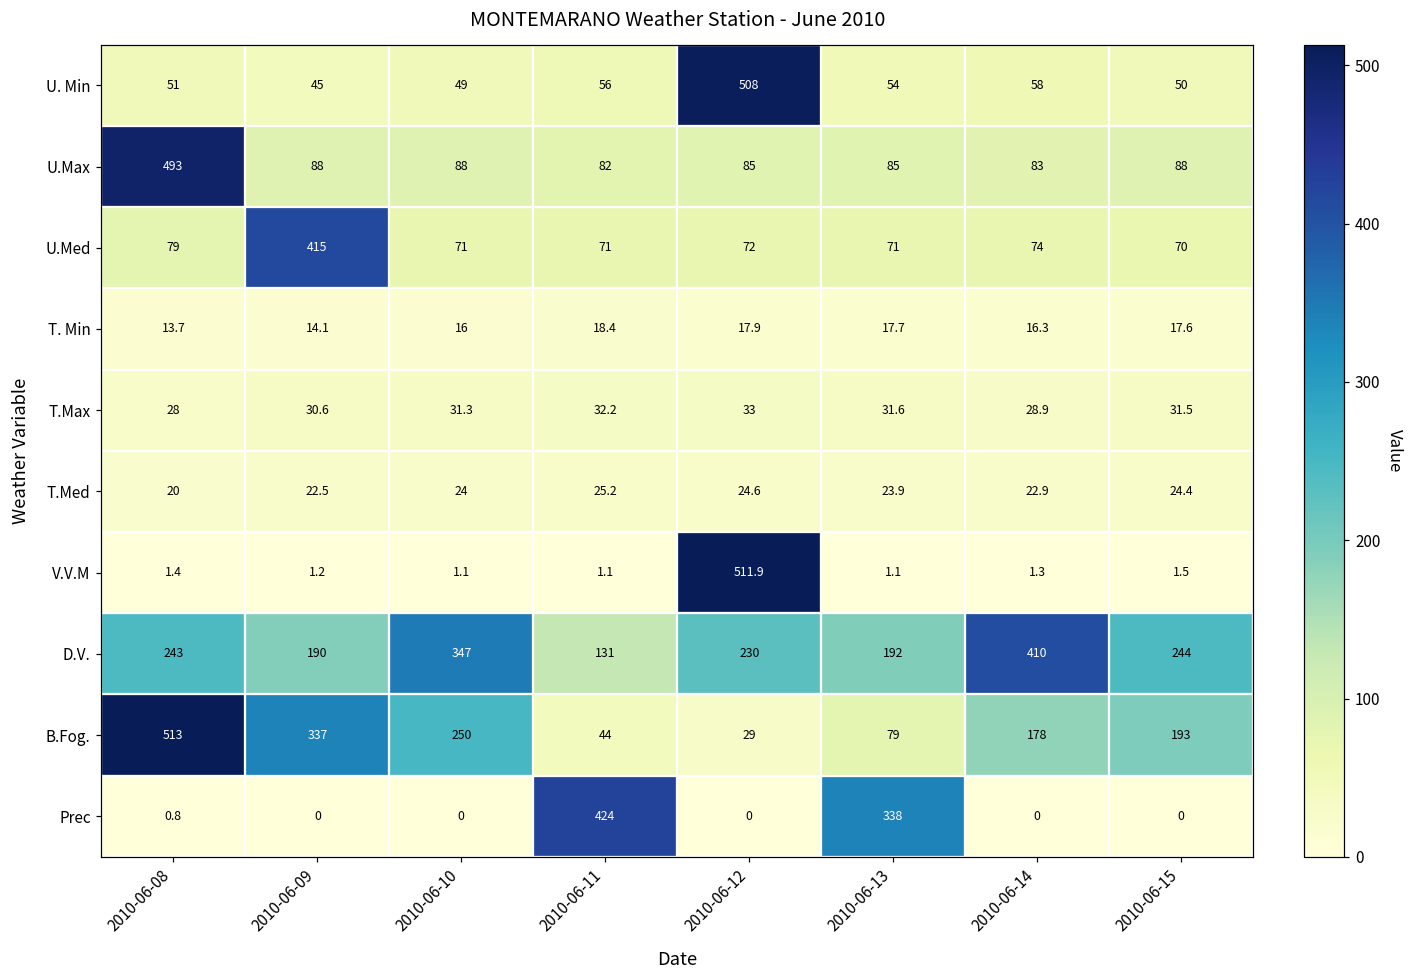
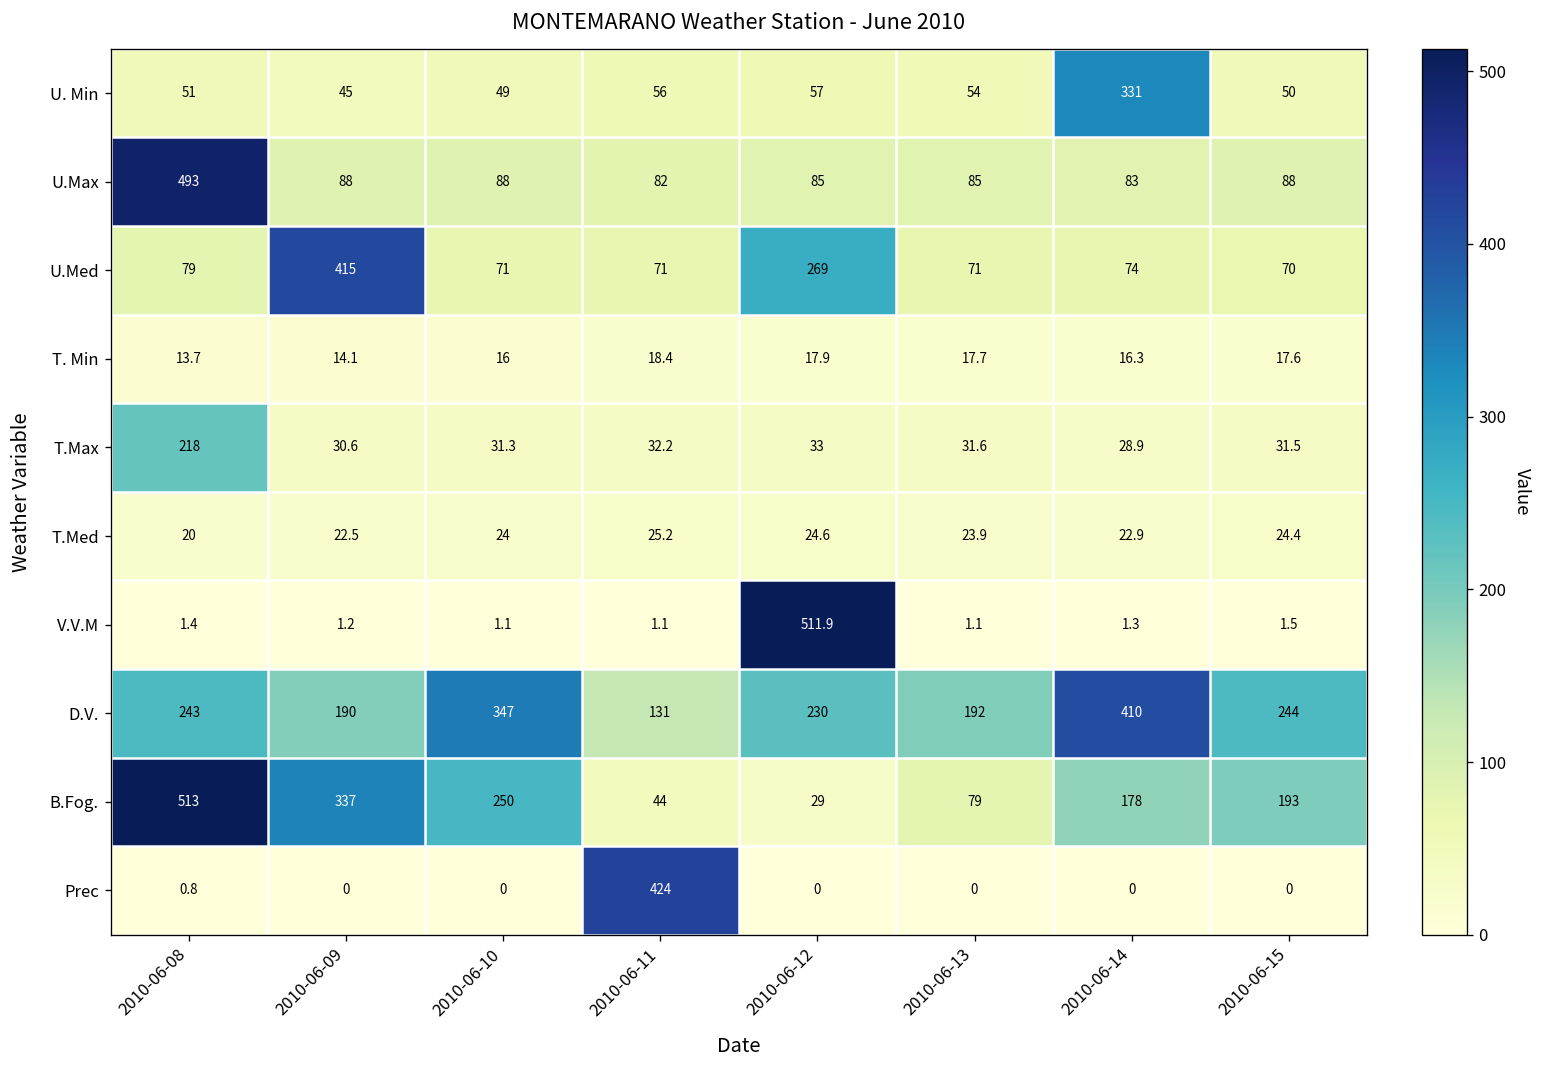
U. Min, 2010-06-12: 508 -> 57
U. Min, 2010-06-14: 58 -> 331
U.Med, 2010-06-12: 72 -> 269
T.Max, 2010-06-08: 28 -> 218
Prec, 2010-06-13: 338 -> 0
